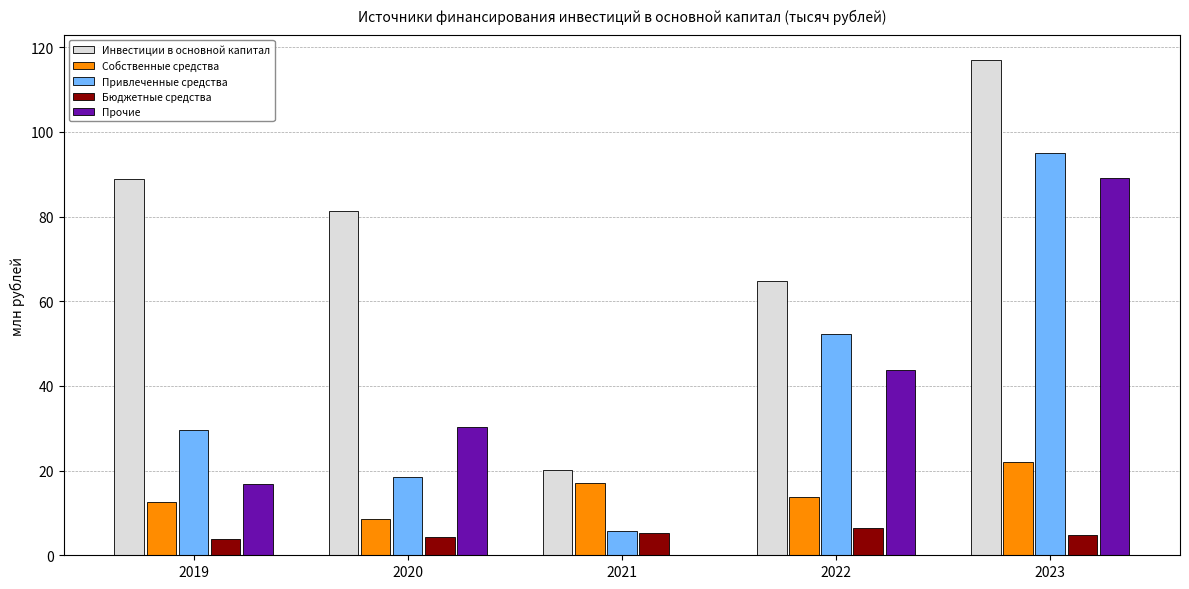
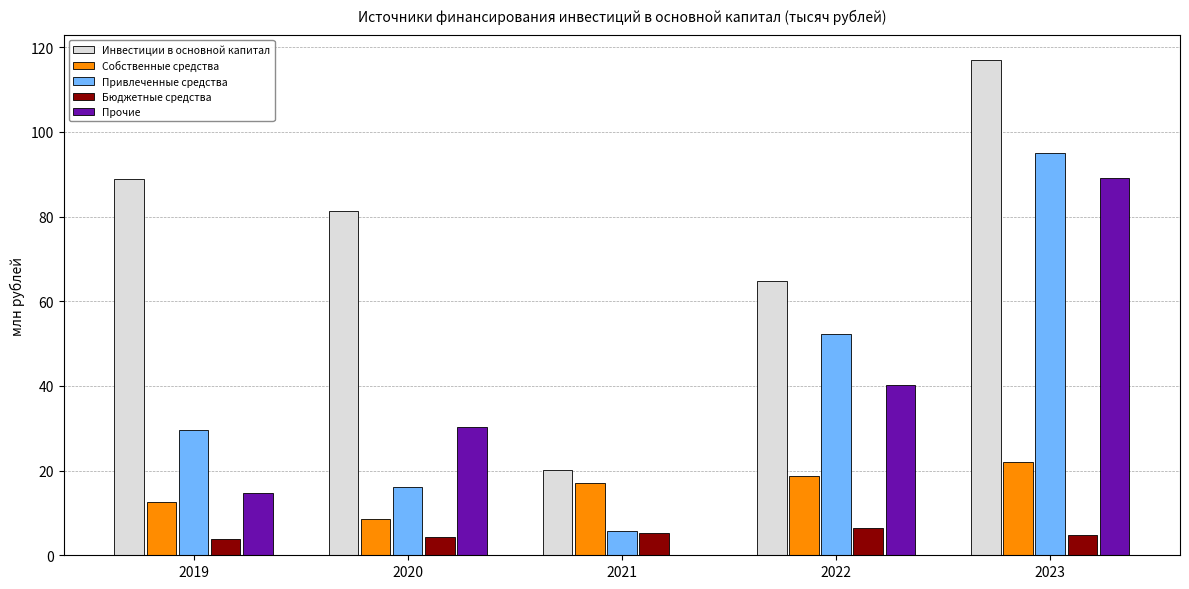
Прочие, 2019: 17 -> 15
Привлеченные средства, 2020: 18 -> 16
Собственные средства, 2022: 14 -> 19
Прочие, 2022: 44 -> 40
